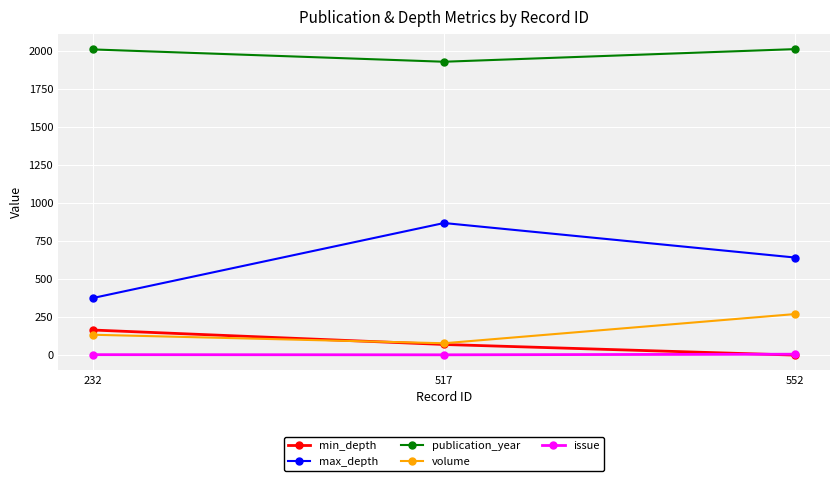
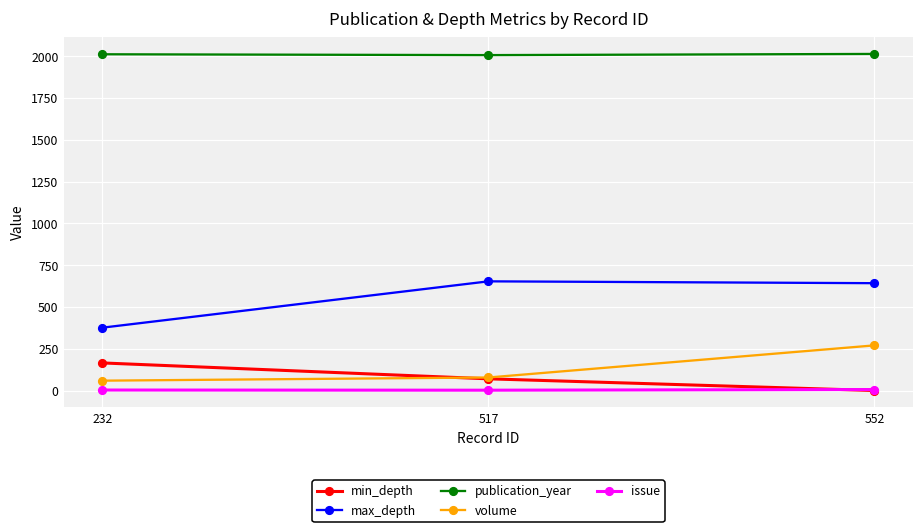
volume, 232: 130 -> 60
max_depth, 517: 870 -> 650
publication_year, 517: 1930 -> 2010
